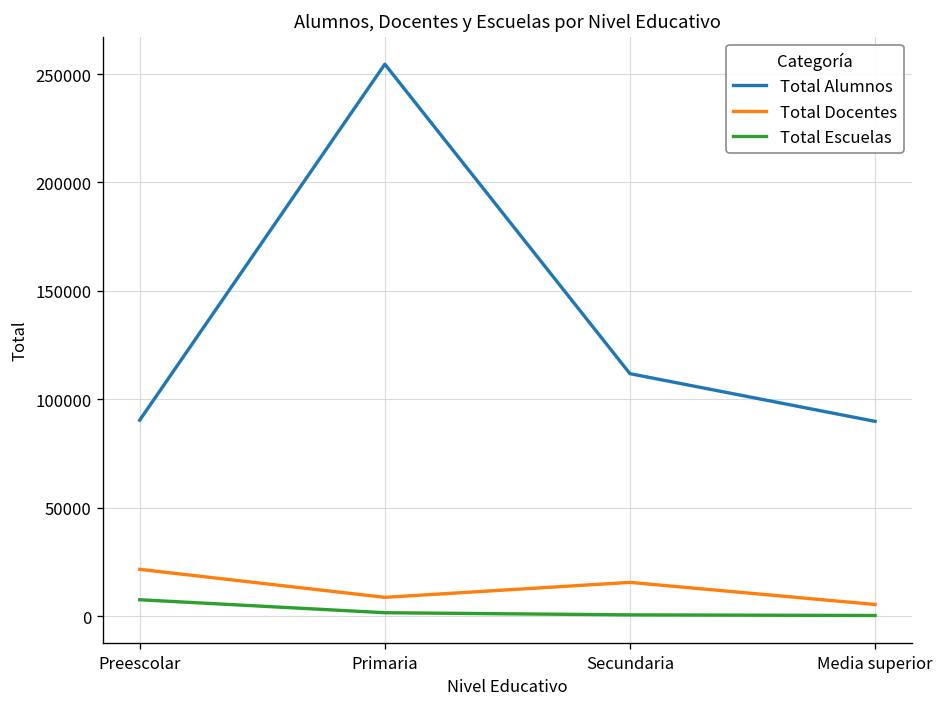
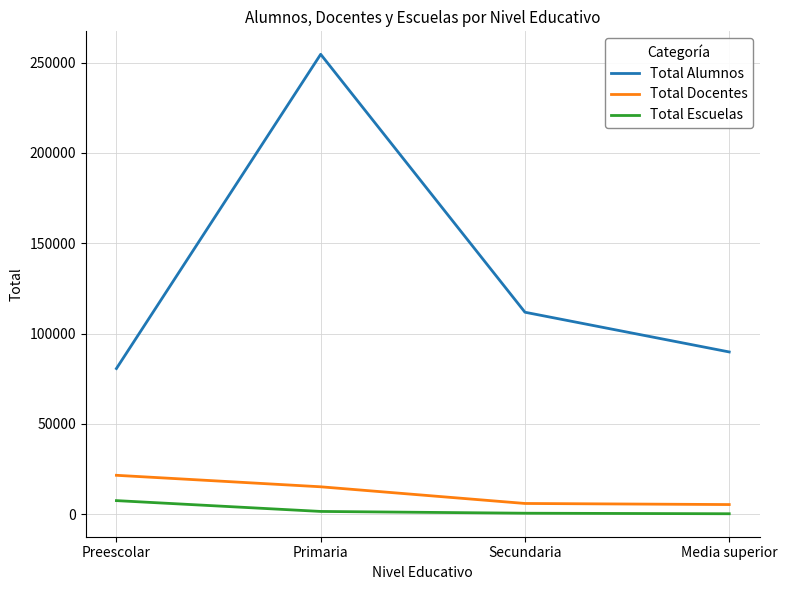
Total Alumnos, Preescolar: 90000 -> 81000
Total Docentes, Primaria: 9000 -> 15000
Total Docentes, Secundaria: 16000 -> 6000
